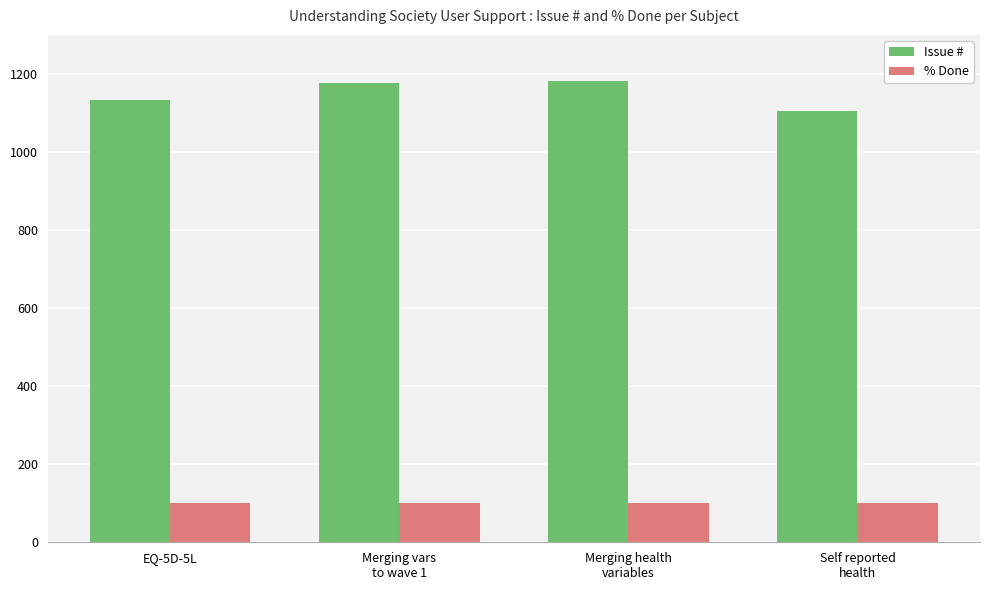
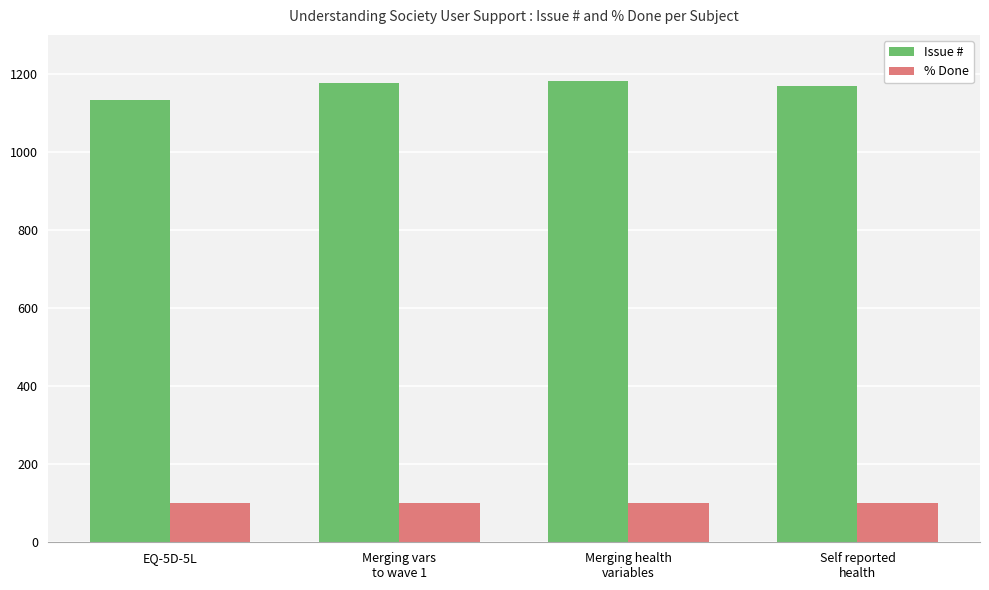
Issue #, Self reported health: 1110 -> 1170
